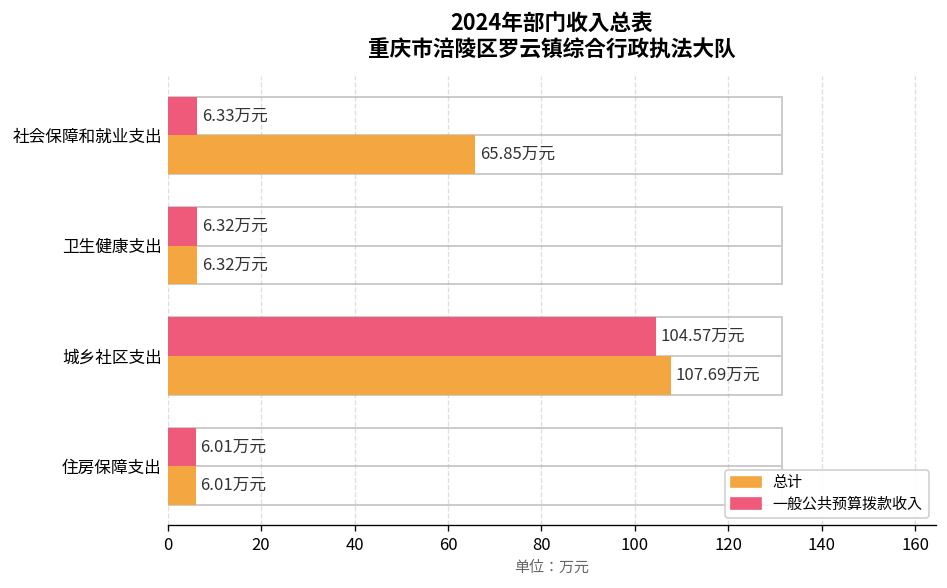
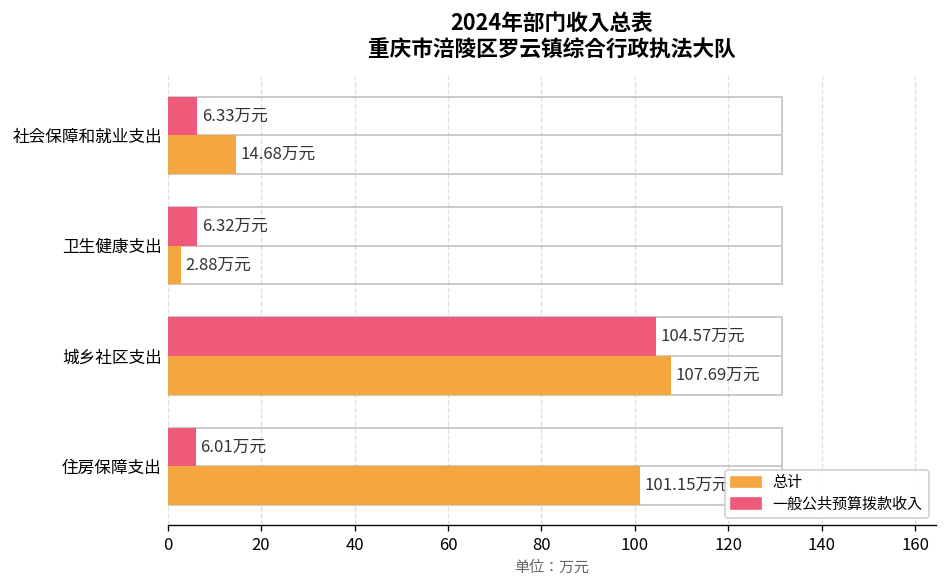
总计, 社会保障和就业支出: 65.85 -> 14.68
总计, 卫生健康支出: 6.32 -> 2.88
总计, 住房保障支出: 6.01 -> 101.15
